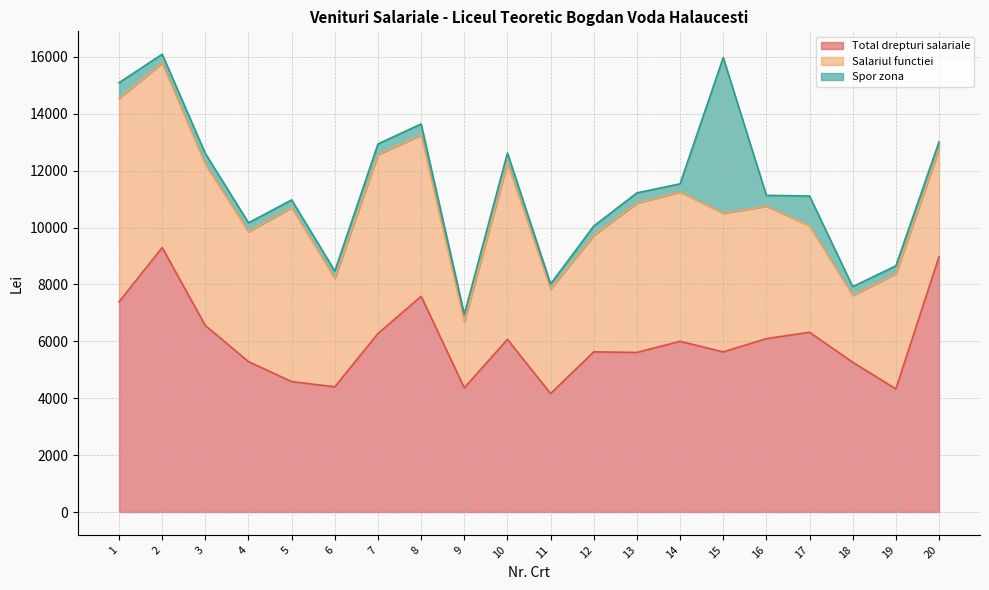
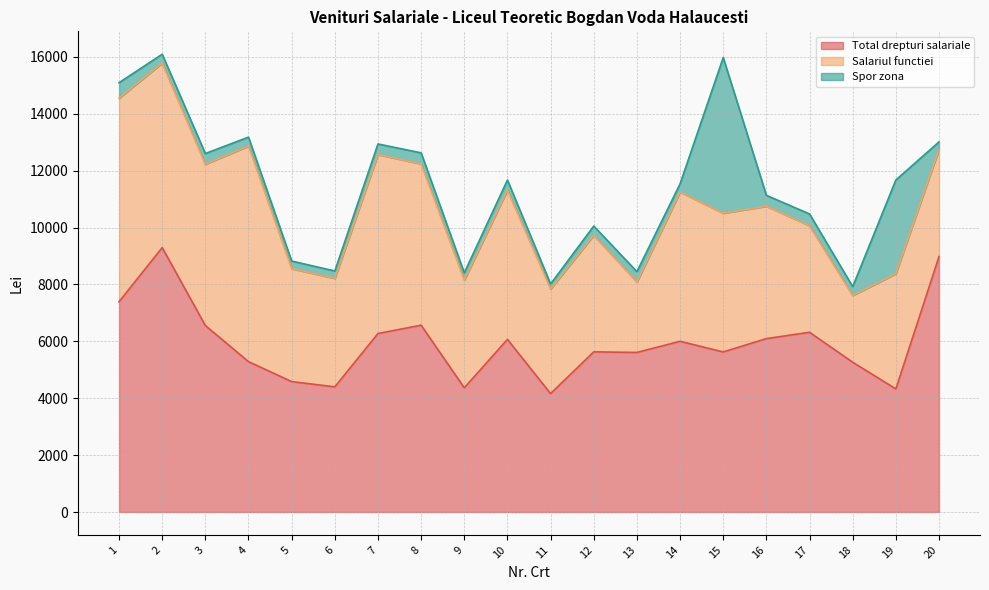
Salariul functiei, 4: 4600 -> 7600
Salariul functiei, 5: 6100 -> 4000
Total drepturi salariale, 8: 7600 -> 6600
Salariul functiei, 9: 2300 -> 3800
Salariul functiei, 10: 6200 -> 5200
Salariul functiei, 13: 5200 -> 2500
Spor zona, 17: 1000 -> 400
Spor zona, 19: 300 -> 3300
